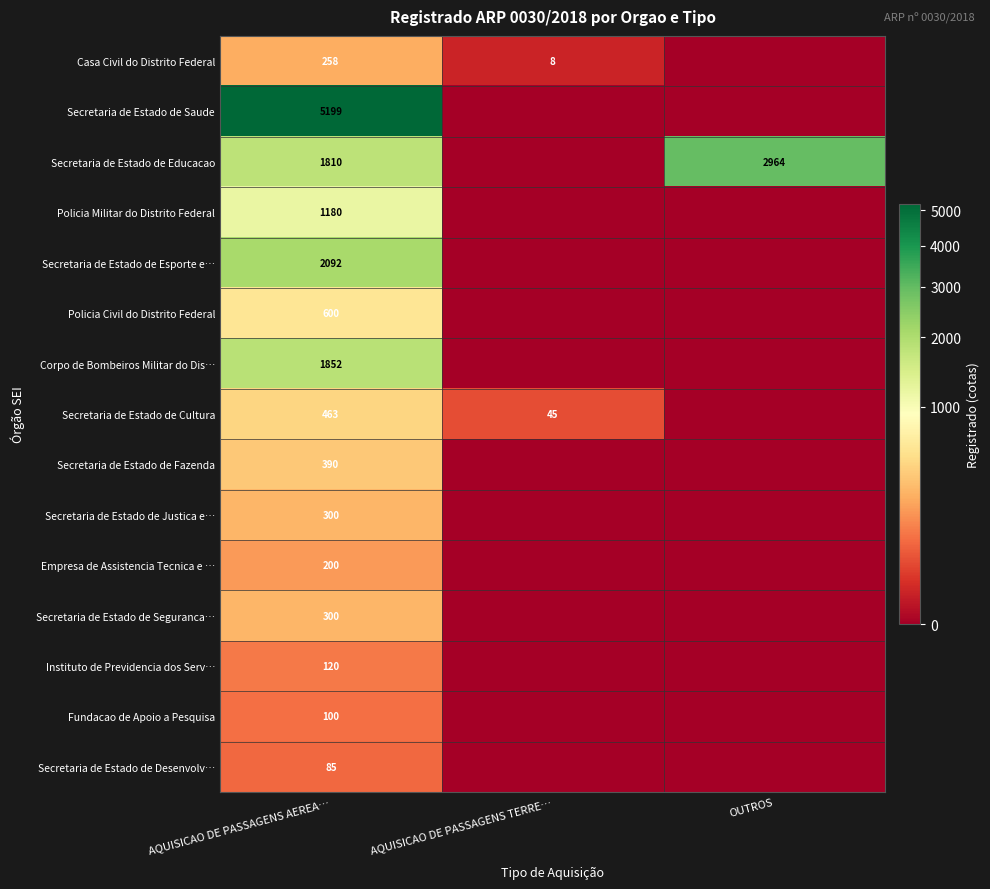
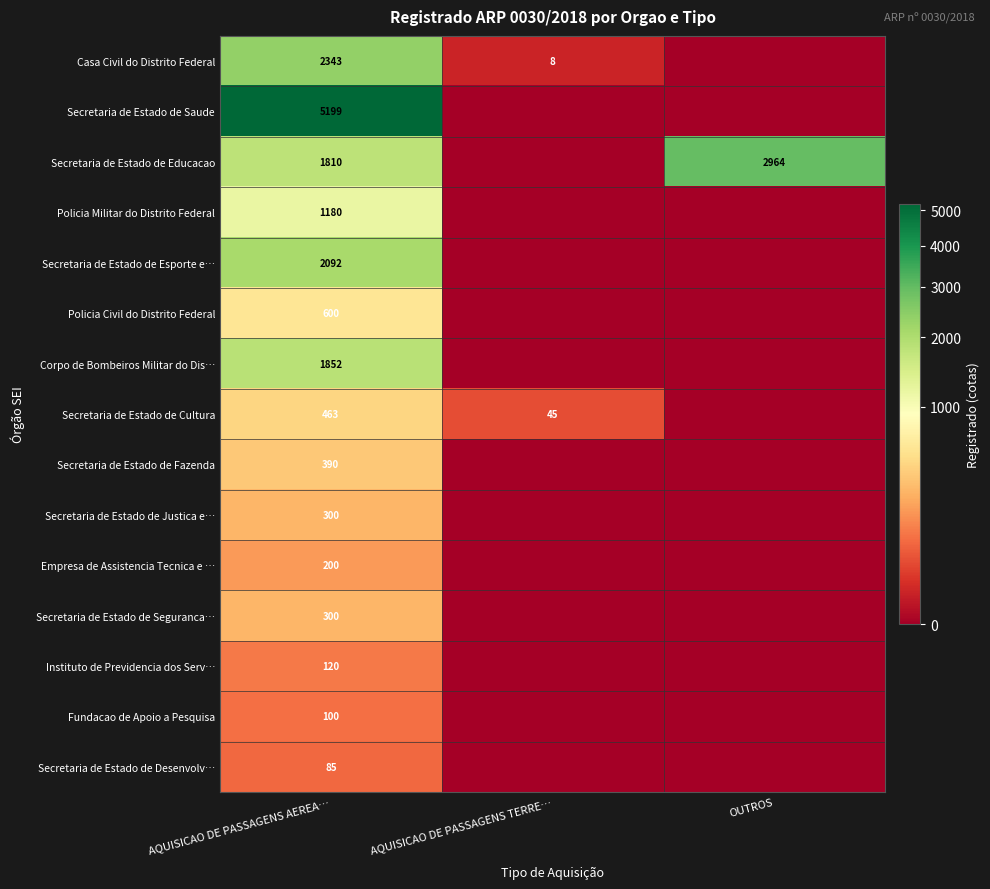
Casa Civil do Distrito Federal, AQUISICAO DE PASSAGENS AEREA…: 258 -> 2343
